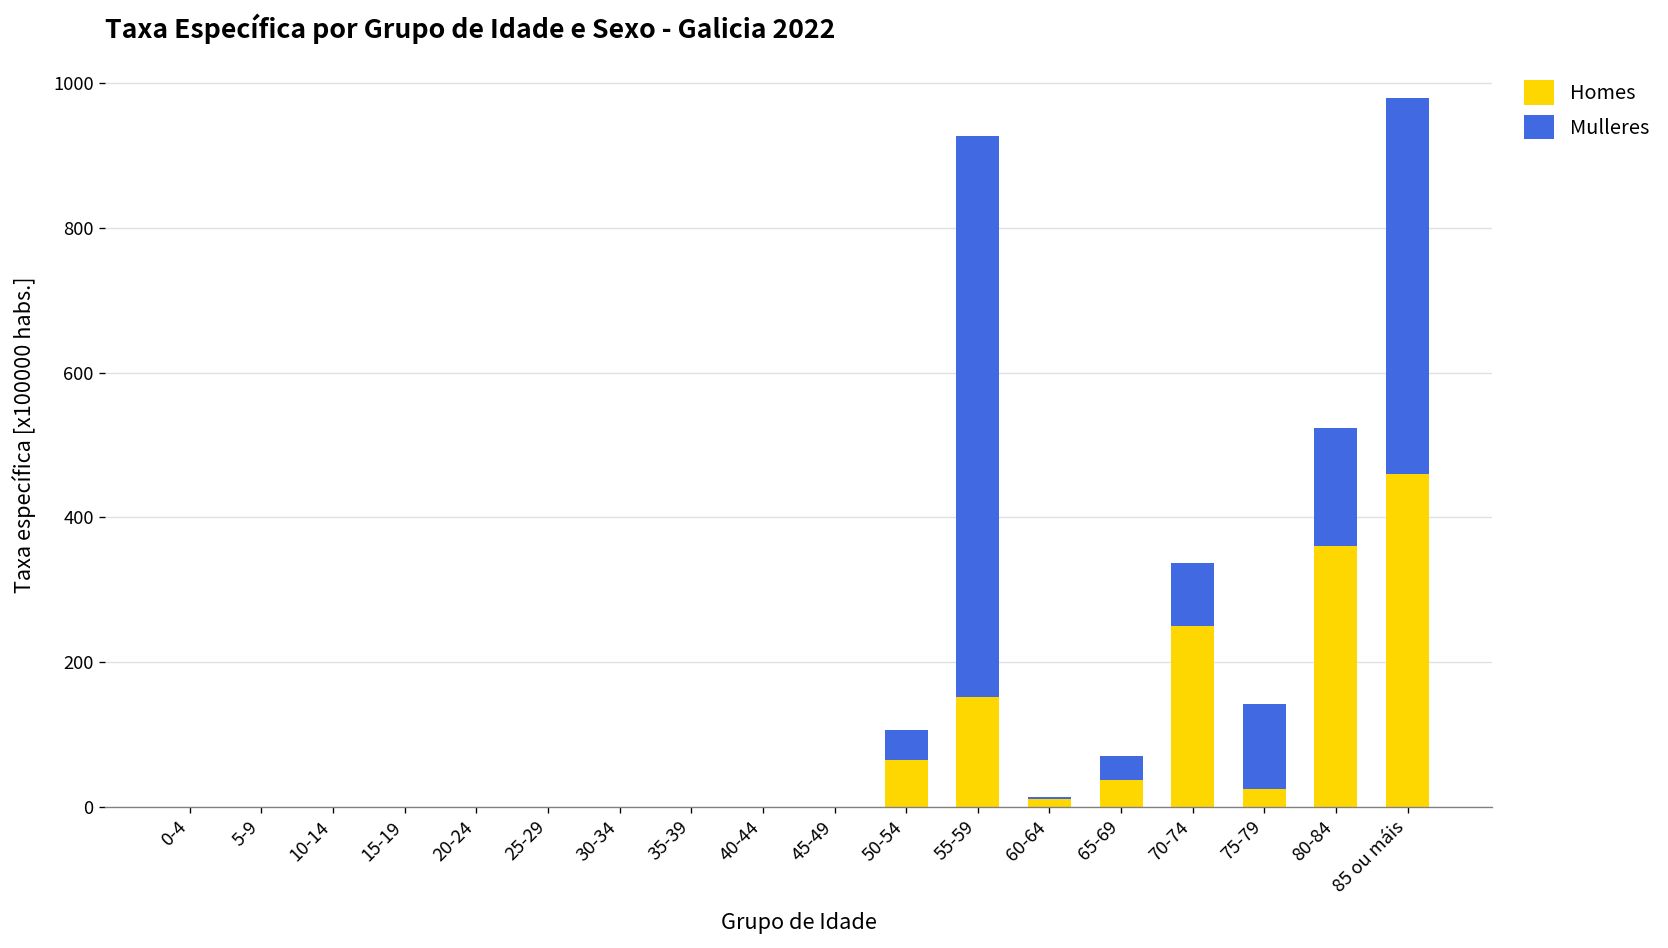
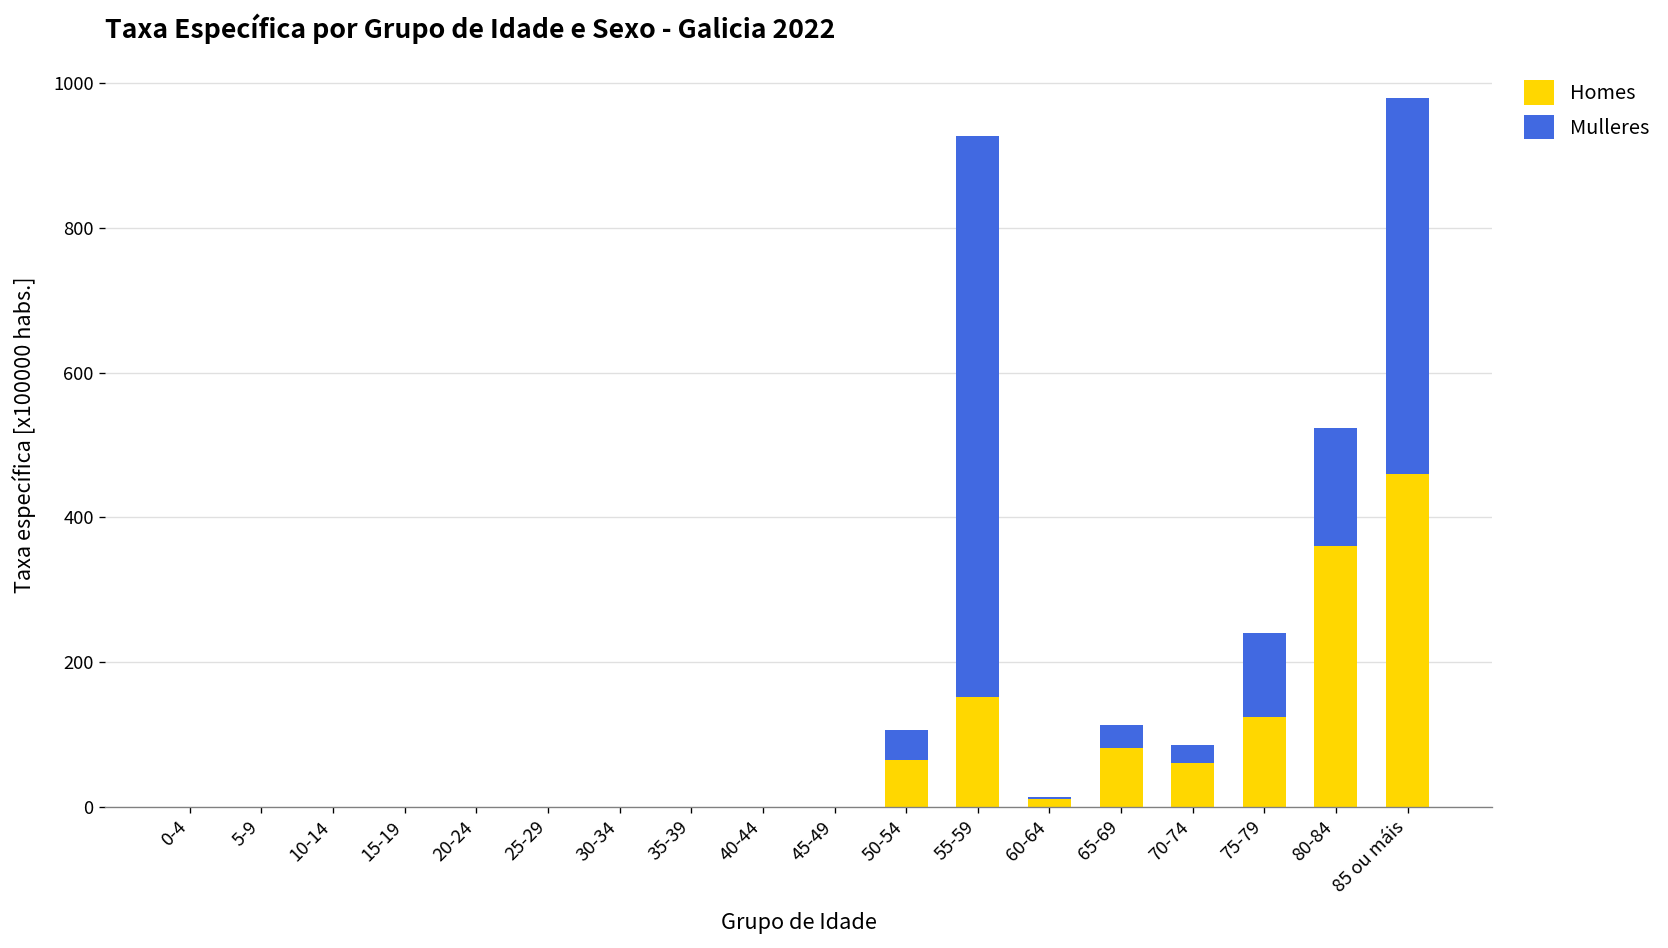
Homes, 65-69: 40 -> 80
Homes, 70-74: 250 -> 60
Mulleres, 70-74: 90 -> 30
Homes, 75-79: 30 -> 120
